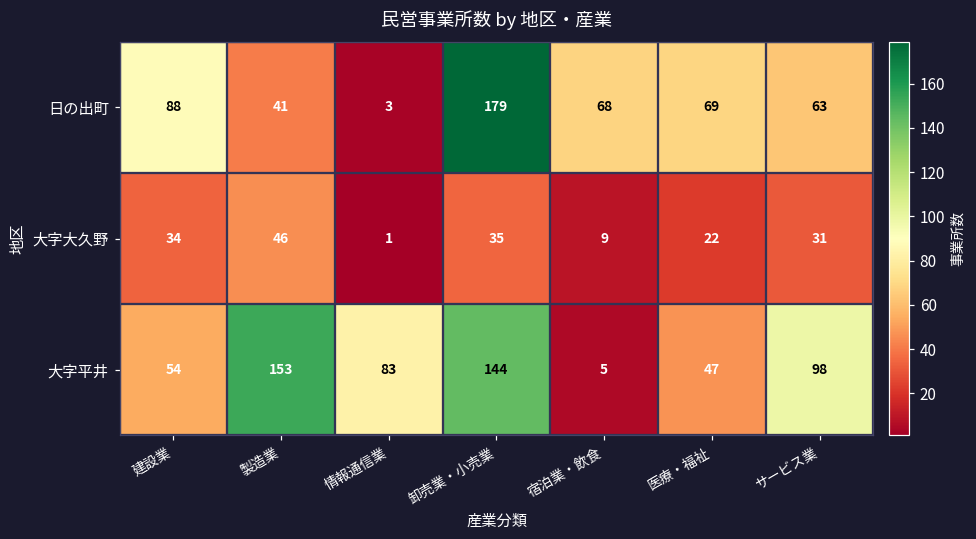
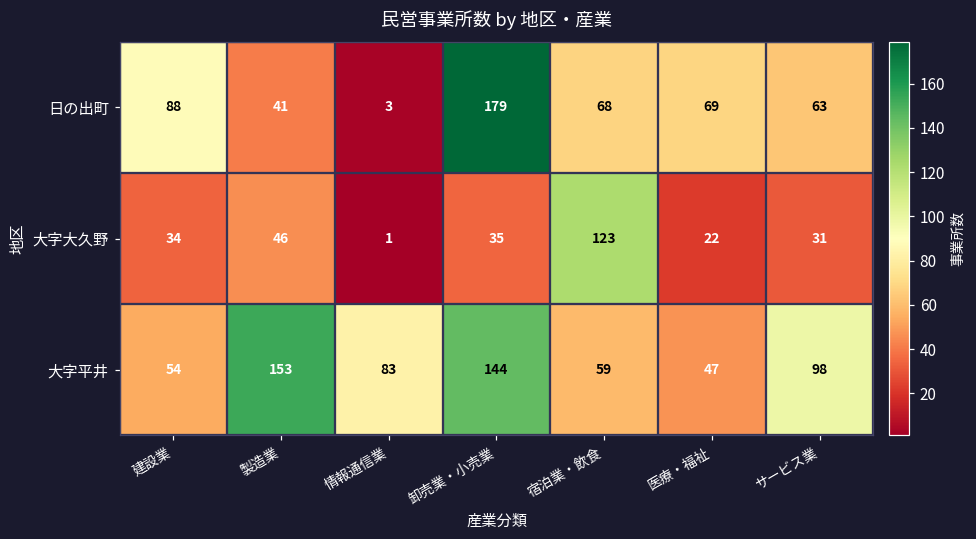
大字大久野, 宿泊業・飲食: 9 -> 123
大字平井, 宿泊業・飲食: 5 -> 59
